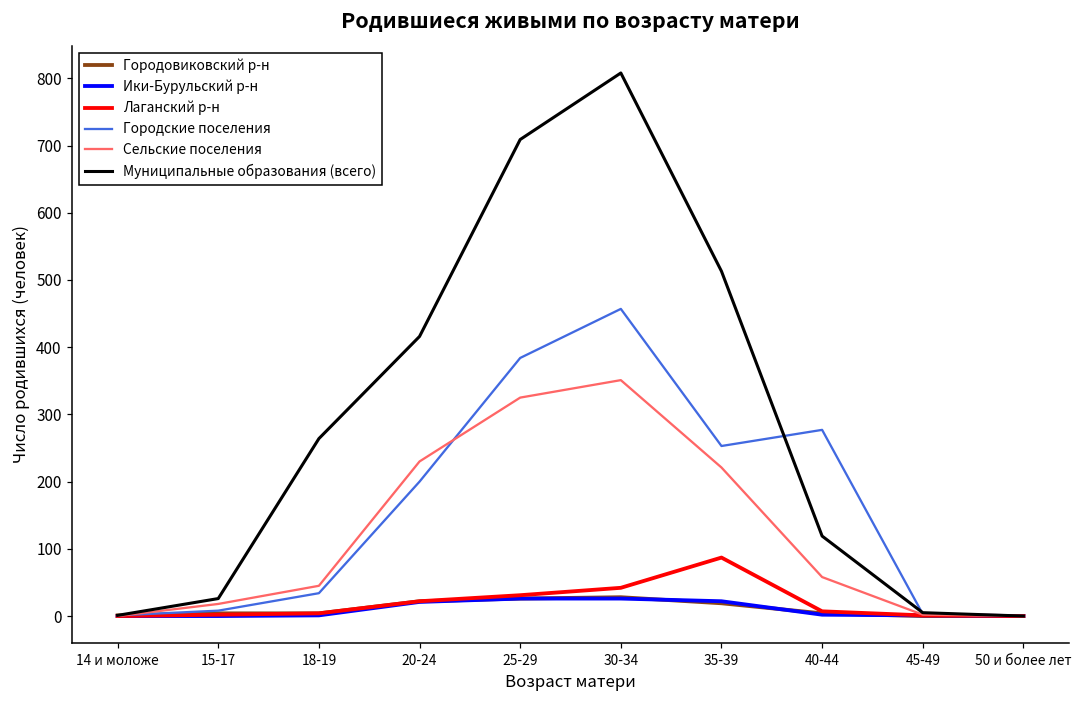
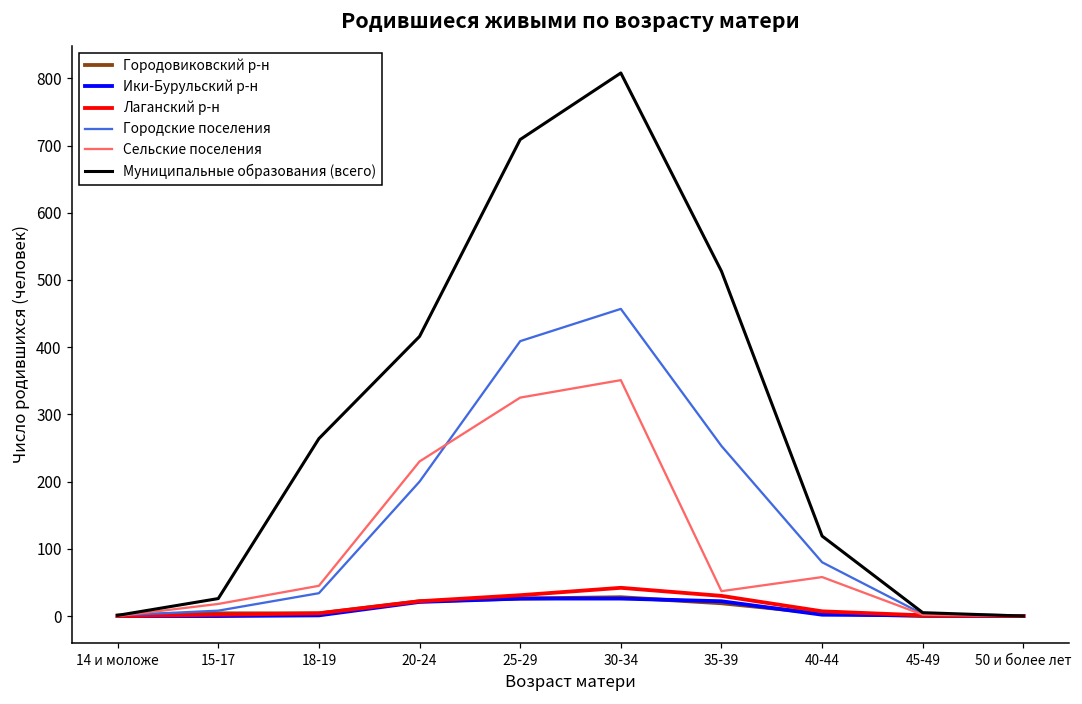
Городские поселения, 25-29: 380 -> 410
Лаганский р-н, 35-39: 90 -> 30
Сельские поселения, 35-39: 220 -> 40
Городские поселения, 40-44: 280 -> 80
